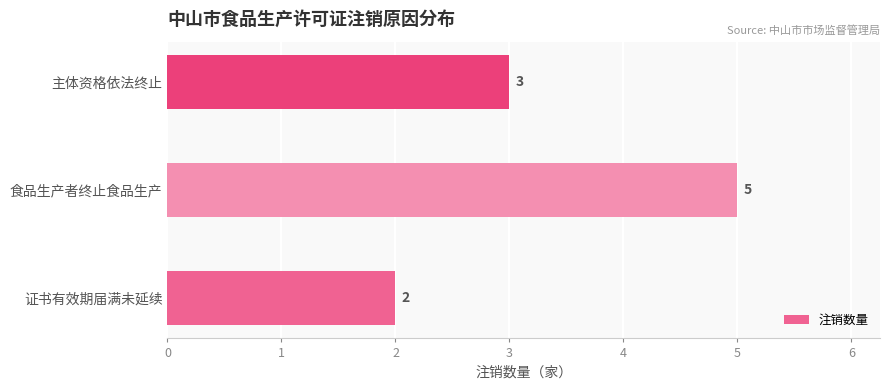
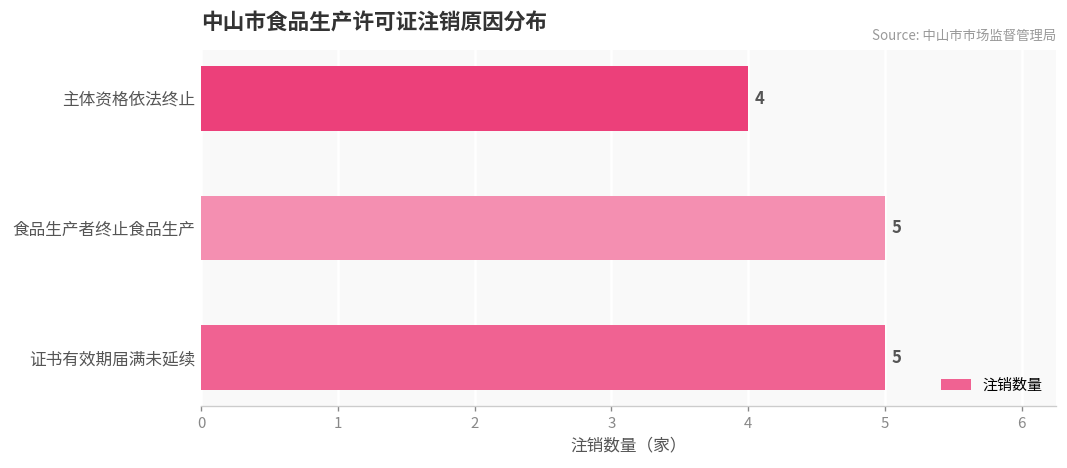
主体资格依法终止: 3 -> 4
证书有效期届满未延续: 2 -> 5
